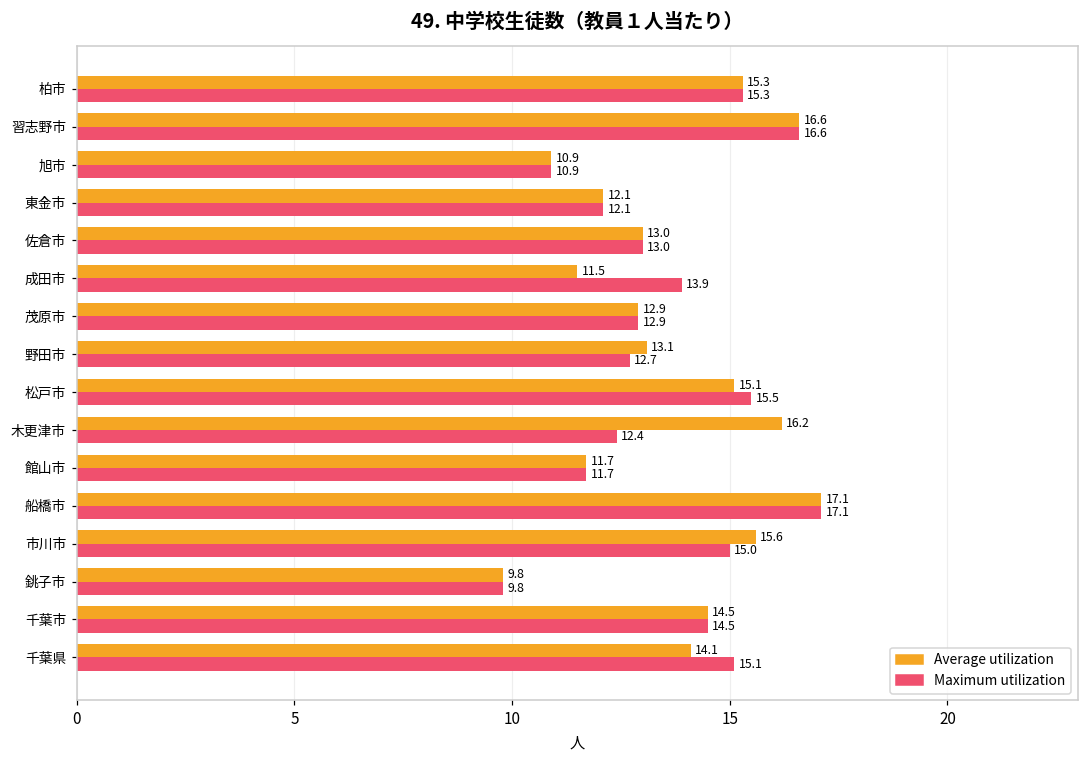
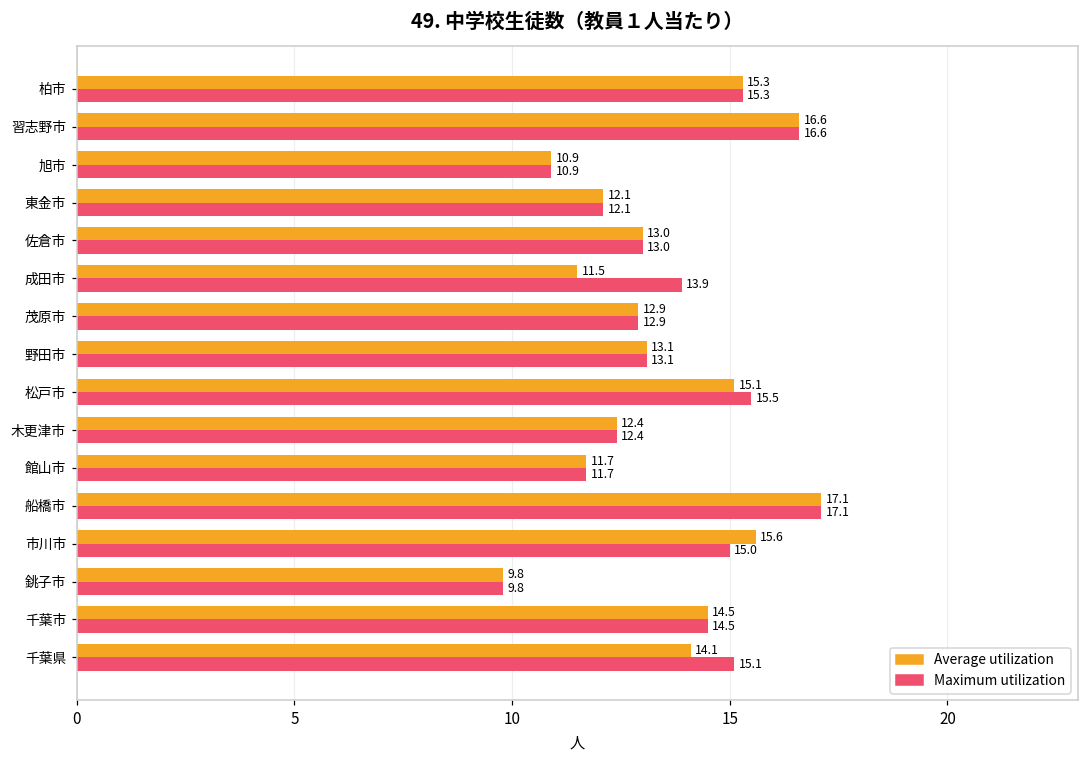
Maximum utilization, 野田市: 12.7 -> 13.1
Average utilization, 木更津市: 16.2 -> 12.4
